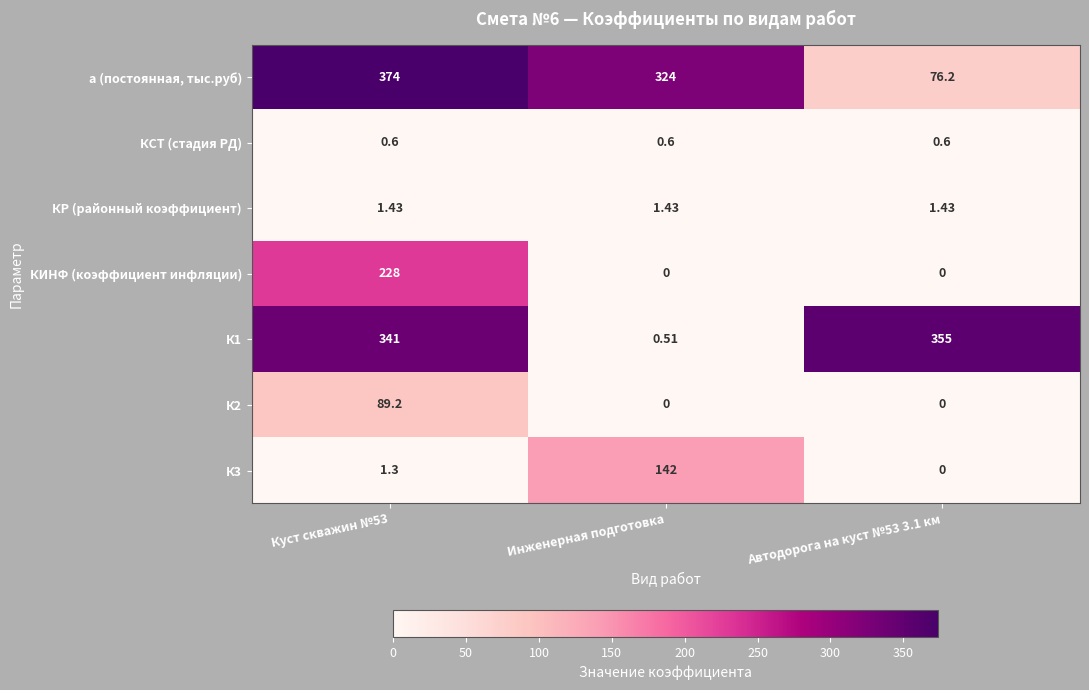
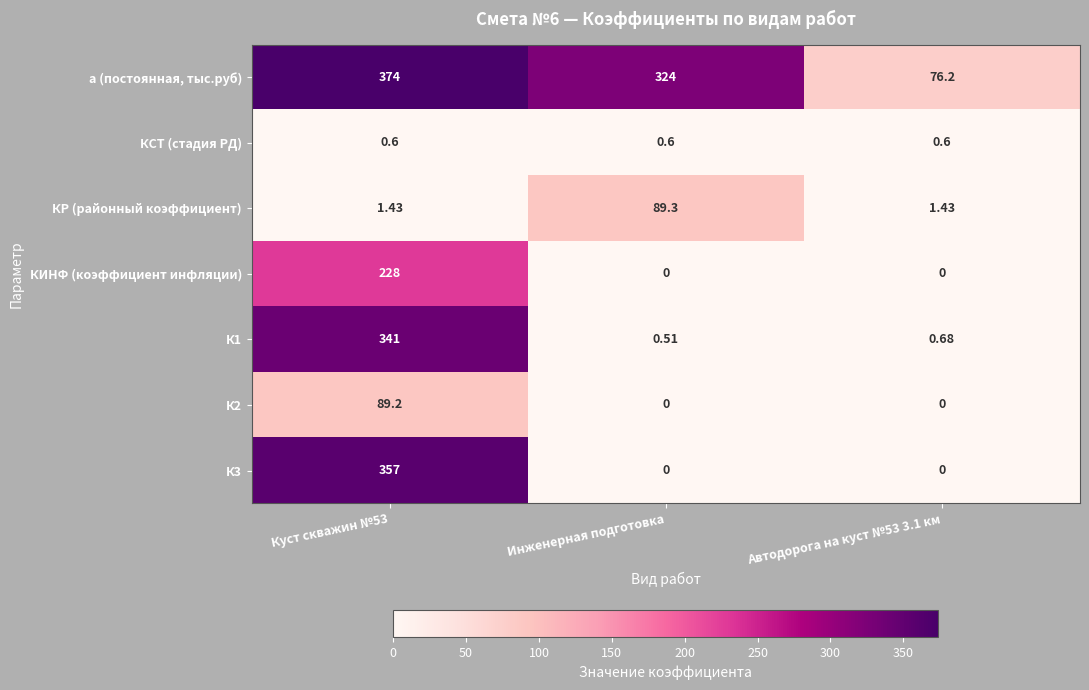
КР (районный коэффициент), Инженерная подготовка: 1.43 -> 89.3
К1, Автодорога на куст №53 3.1 км: 355 -> 0.68
К3, Куст скважин №53: 1.3 -> 357
К3, Инженерная подготовка: 142 -> 0
